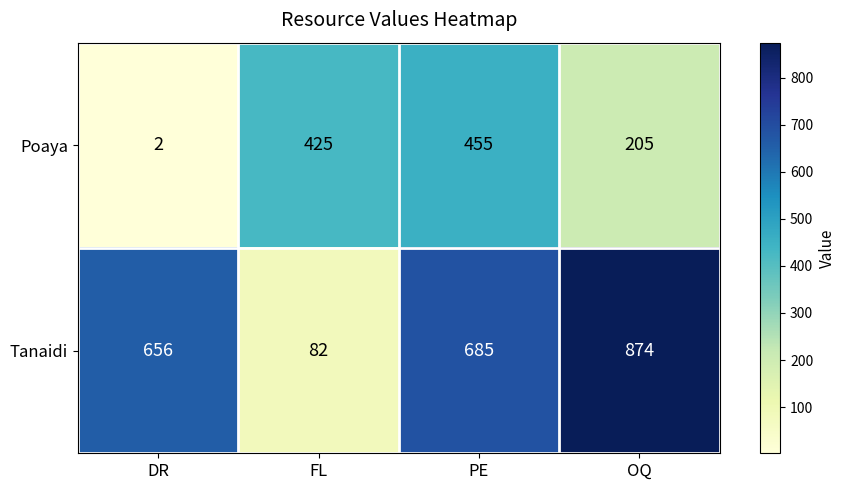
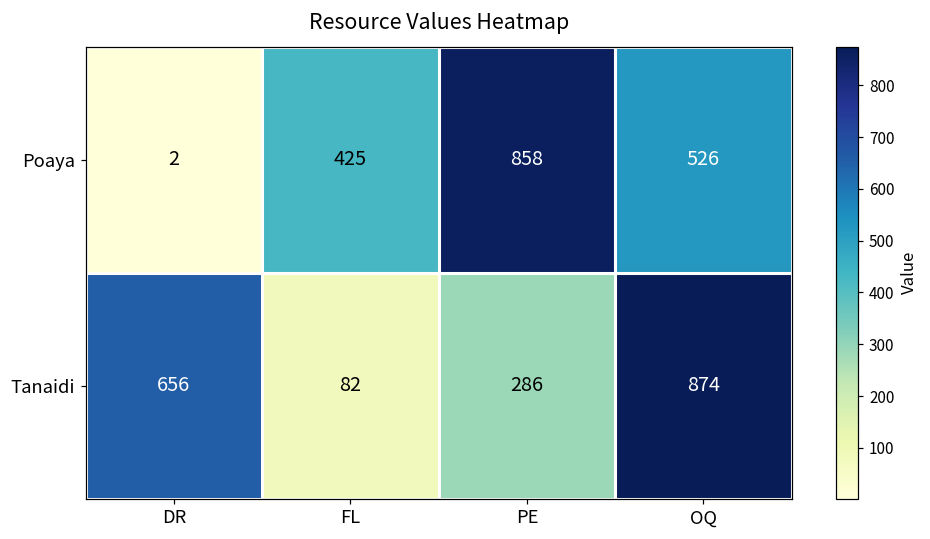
Poaya, PE: 455 -> 858
Poaya, OQ: 205 -> 526
Tanaidi, PE: 685 -> 286
